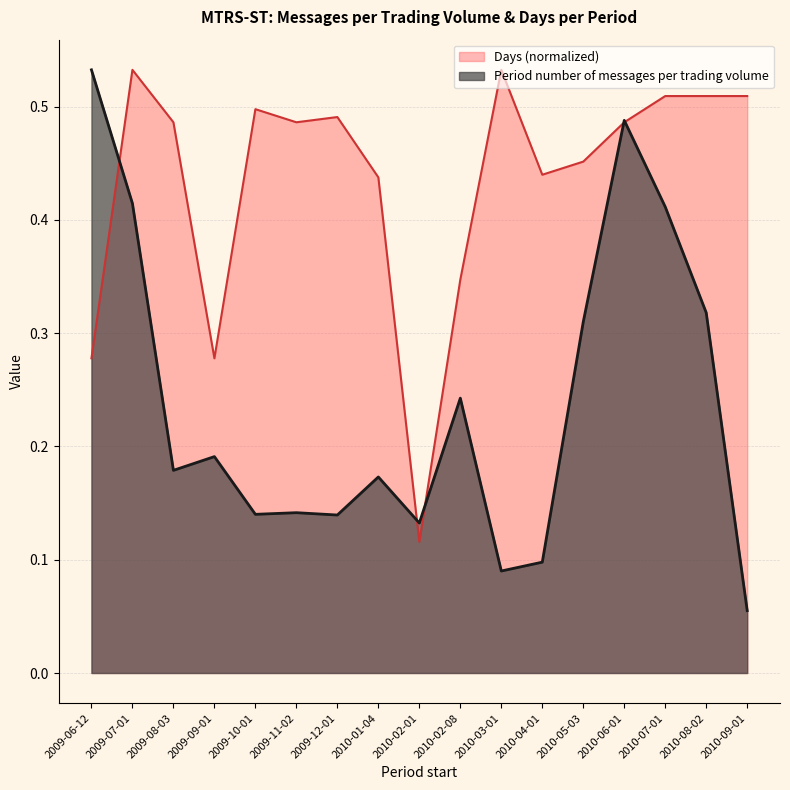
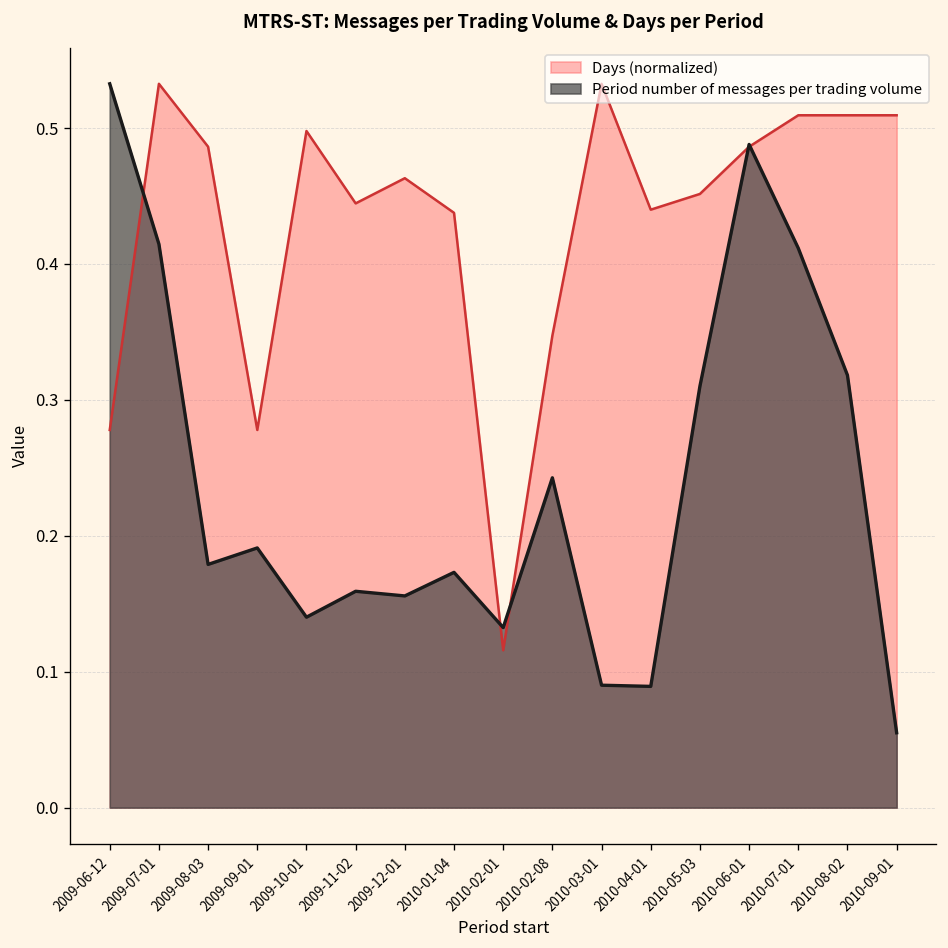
Days (normalized), 2009-11-02: 0.486 -> 0.445
Period number of messages per trading volume, 2009-11-02: 0.142 -> 0.159
Days (normalized), 2009-12-01: 0.491 -> 0.463
Period number of messages per trading volume, 2009-12-01: 0.139 -> 0.156
Period number of messages per trading volume, 2010-04-01: 0.098 -> 0.089
